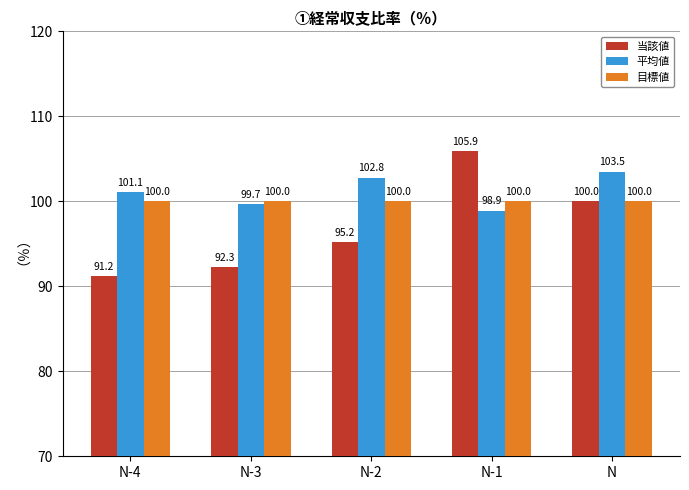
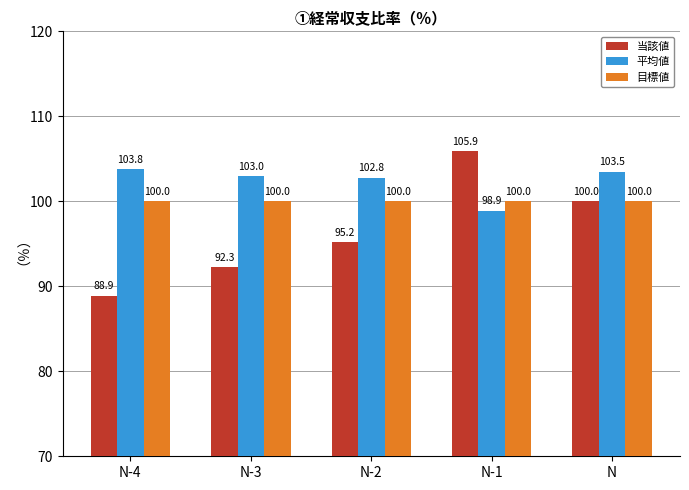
当該値, N-4: 91.2 -> 88.9
平均値, N-4: 101.1 -> 103.8
平均値, N-3: 99.7 -> 103.0
